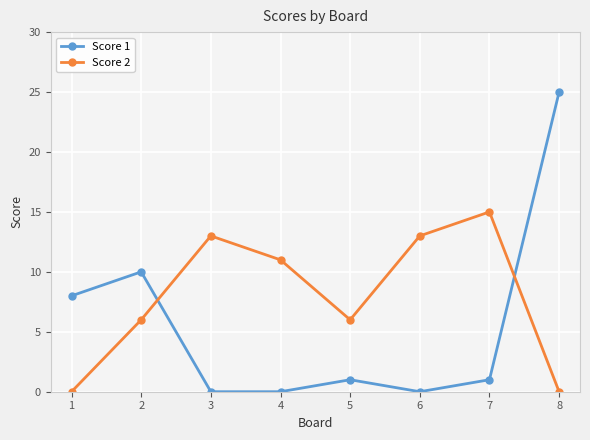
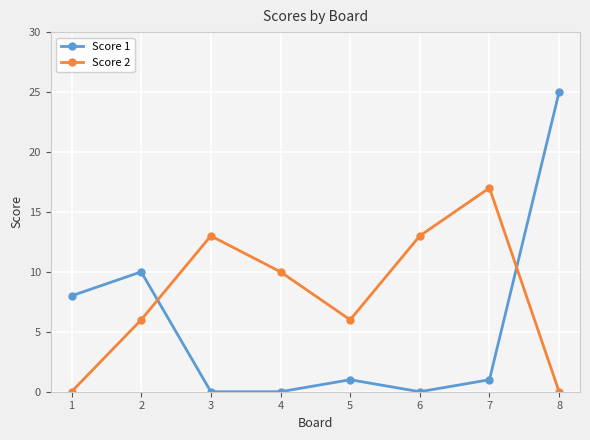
Score 2, 4: 11 -> 10
Score 2, 7: 15 -> 17
